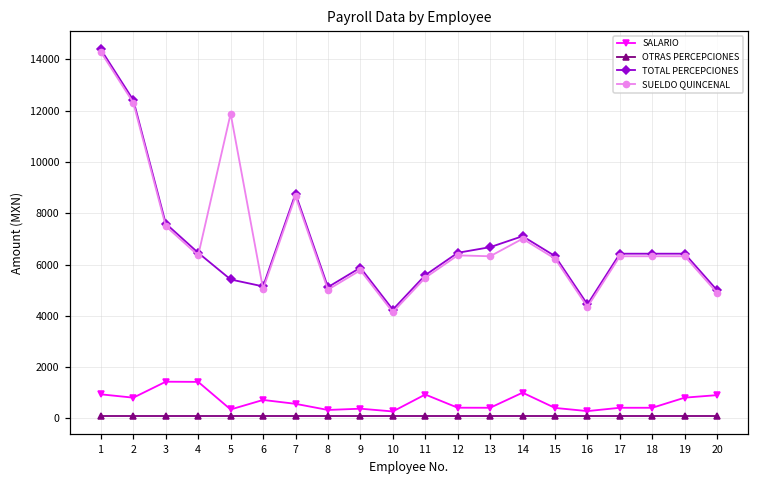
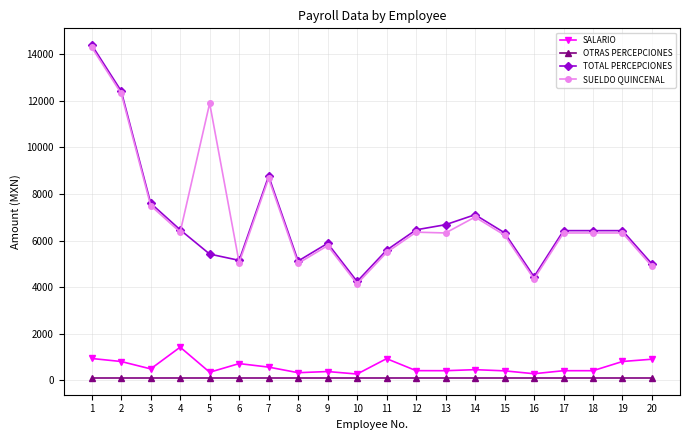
SALARIO, 3: 1400 -> 500
SALARIO, 14: 1000 -> 500
